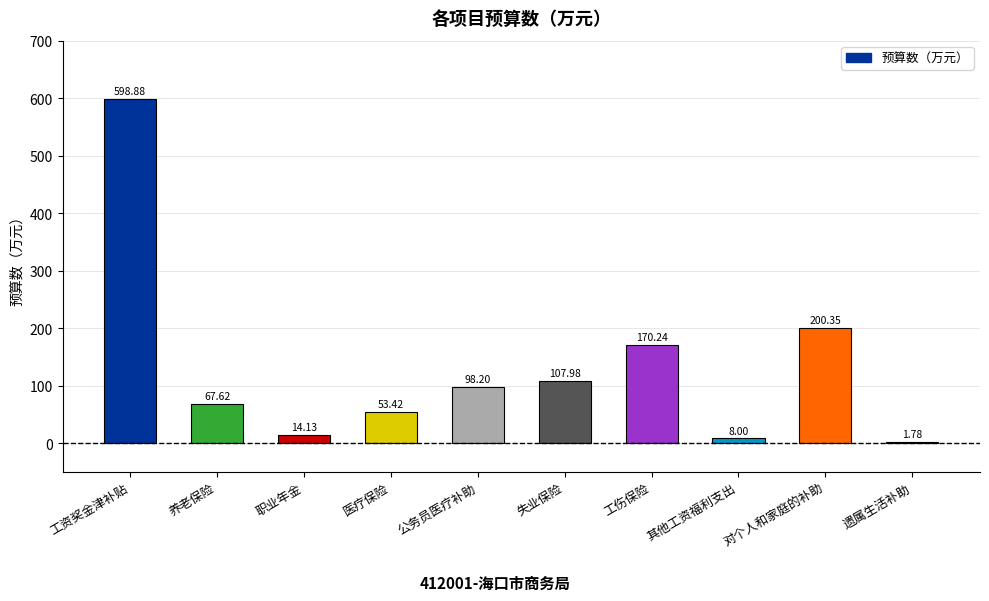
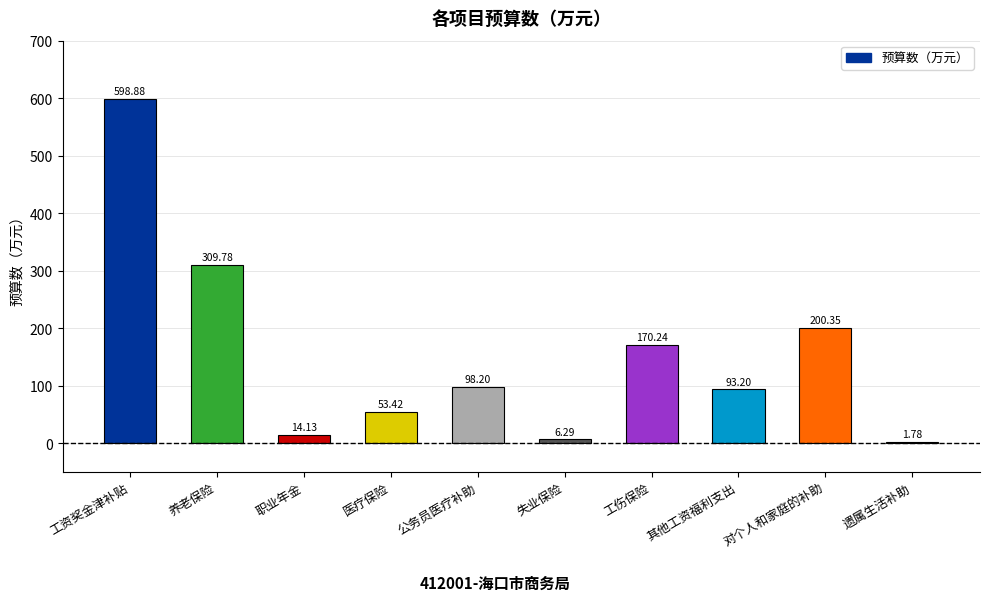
养老保险: 67.62 -> 309.78
失业保险: 107.98 -> 6.29
其他工资福利支出: 8.00 -> 93.20
